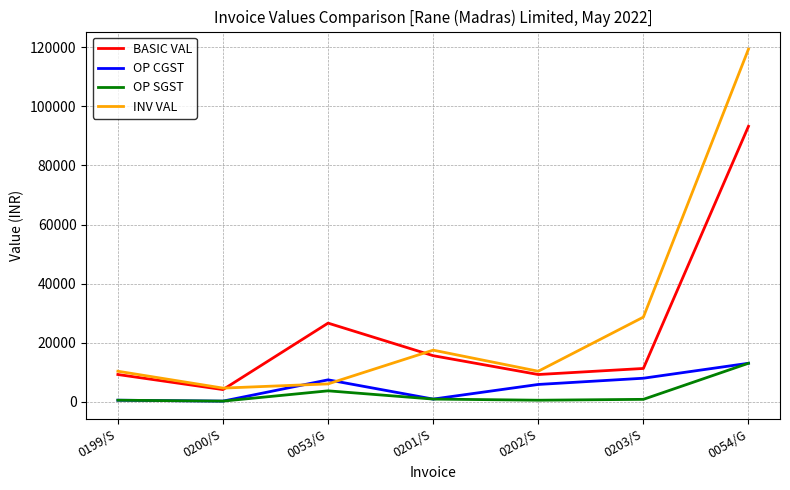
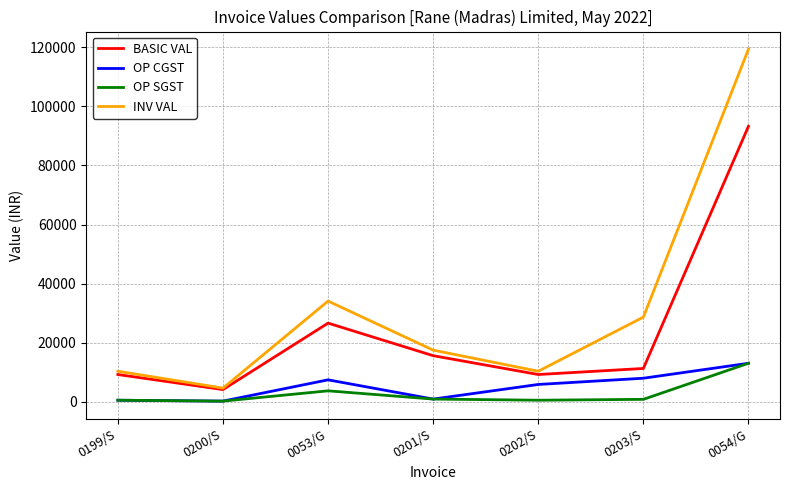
INV VAL, 0053/G: 6000 -> 34000
